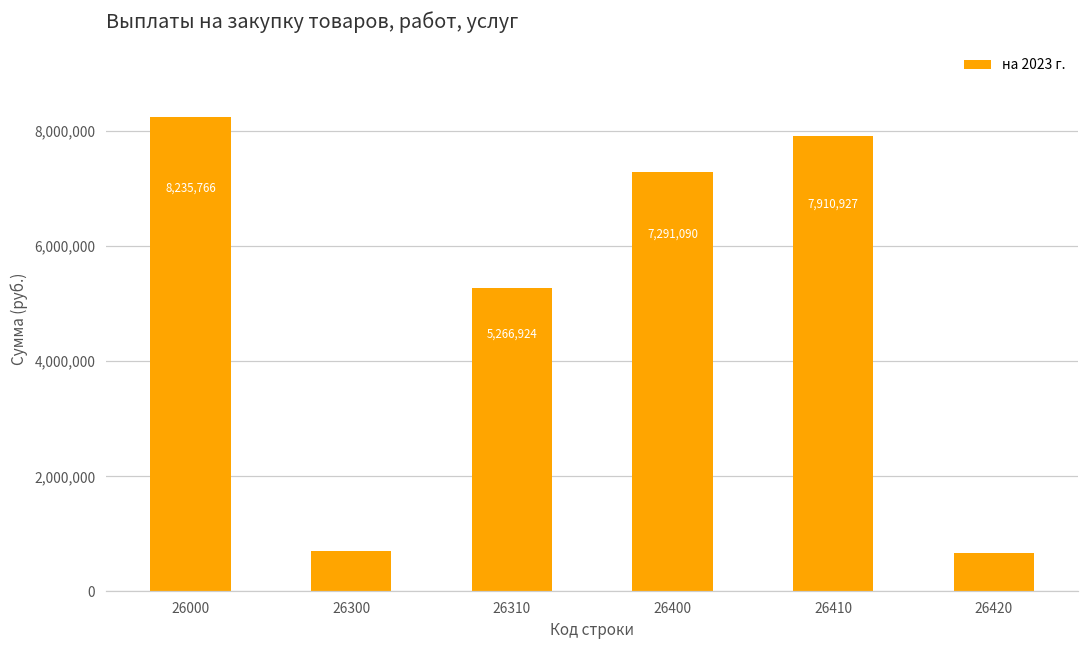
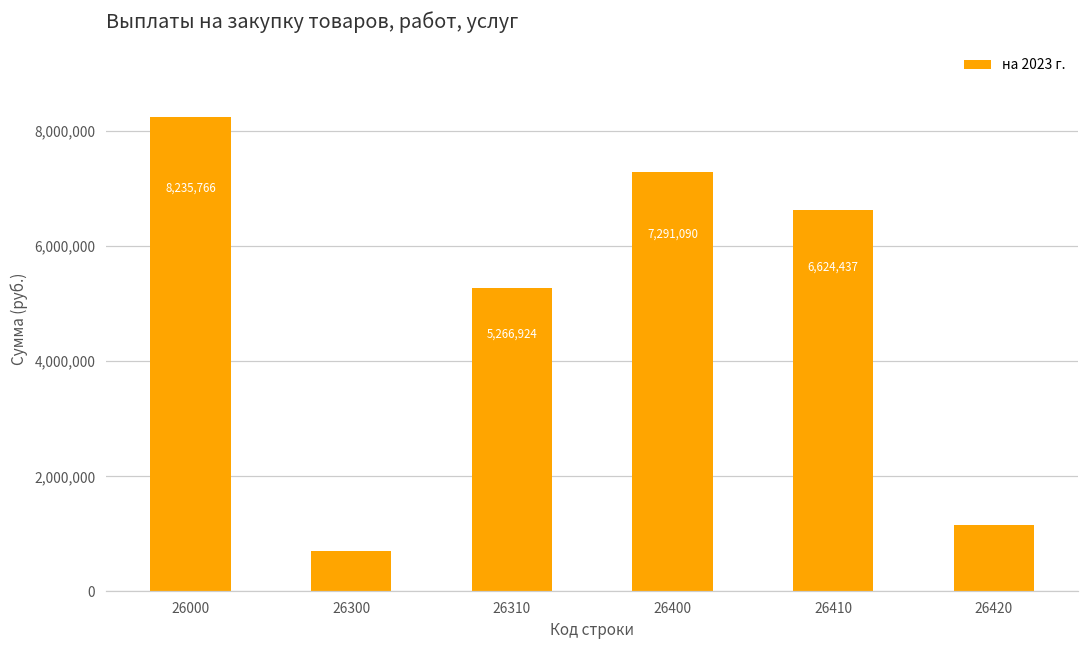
26410: 7,910,927 -> 6,624,437
26420: 700,000 -> 1,100,000
